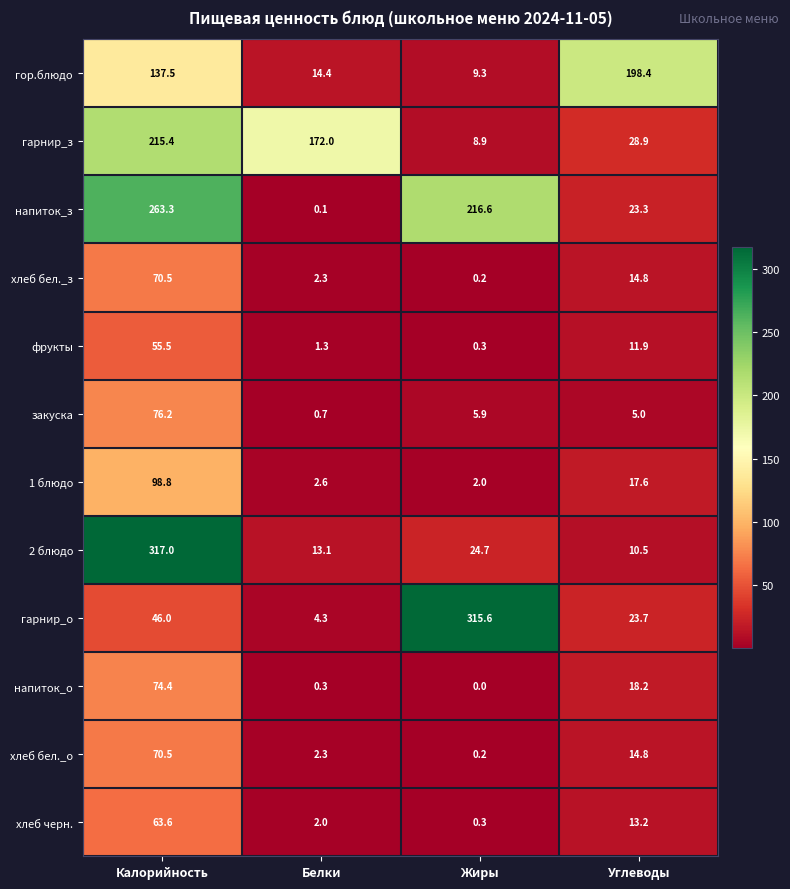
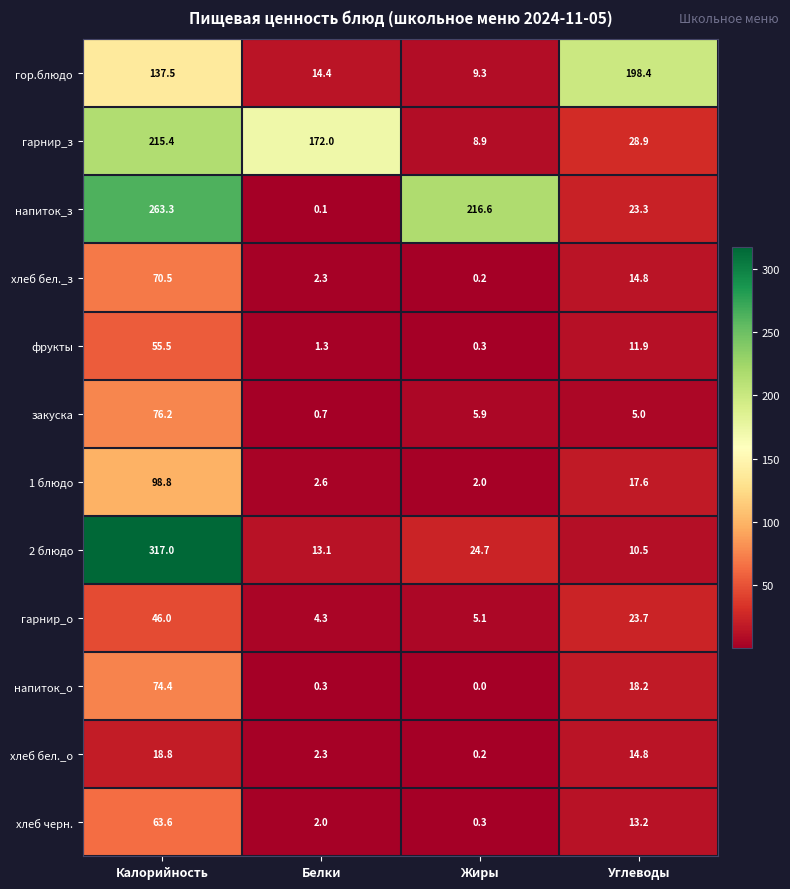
гарнир_о, Жиры: 315.6 -> 5.1
хлеб бел._о, Калорийность: 70.5 -> 18.8
